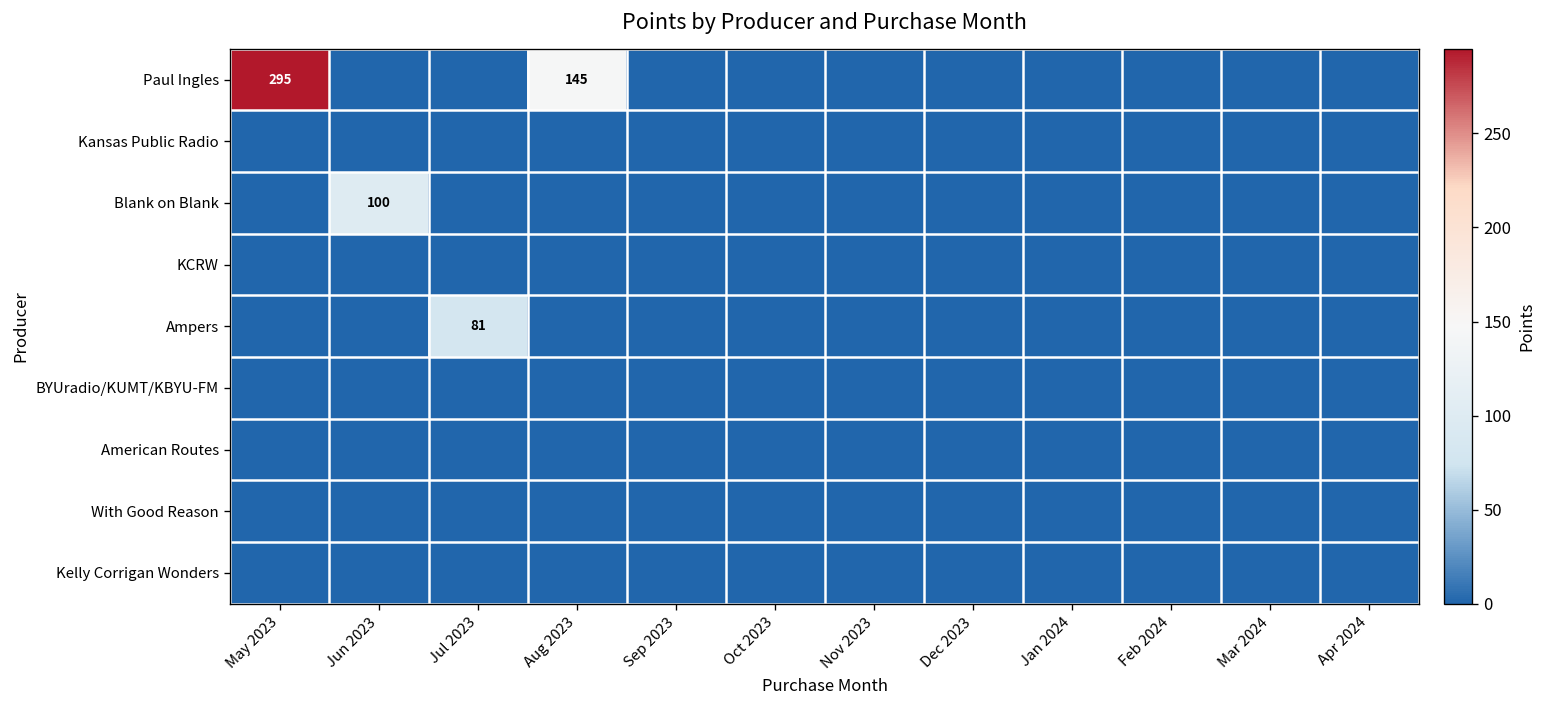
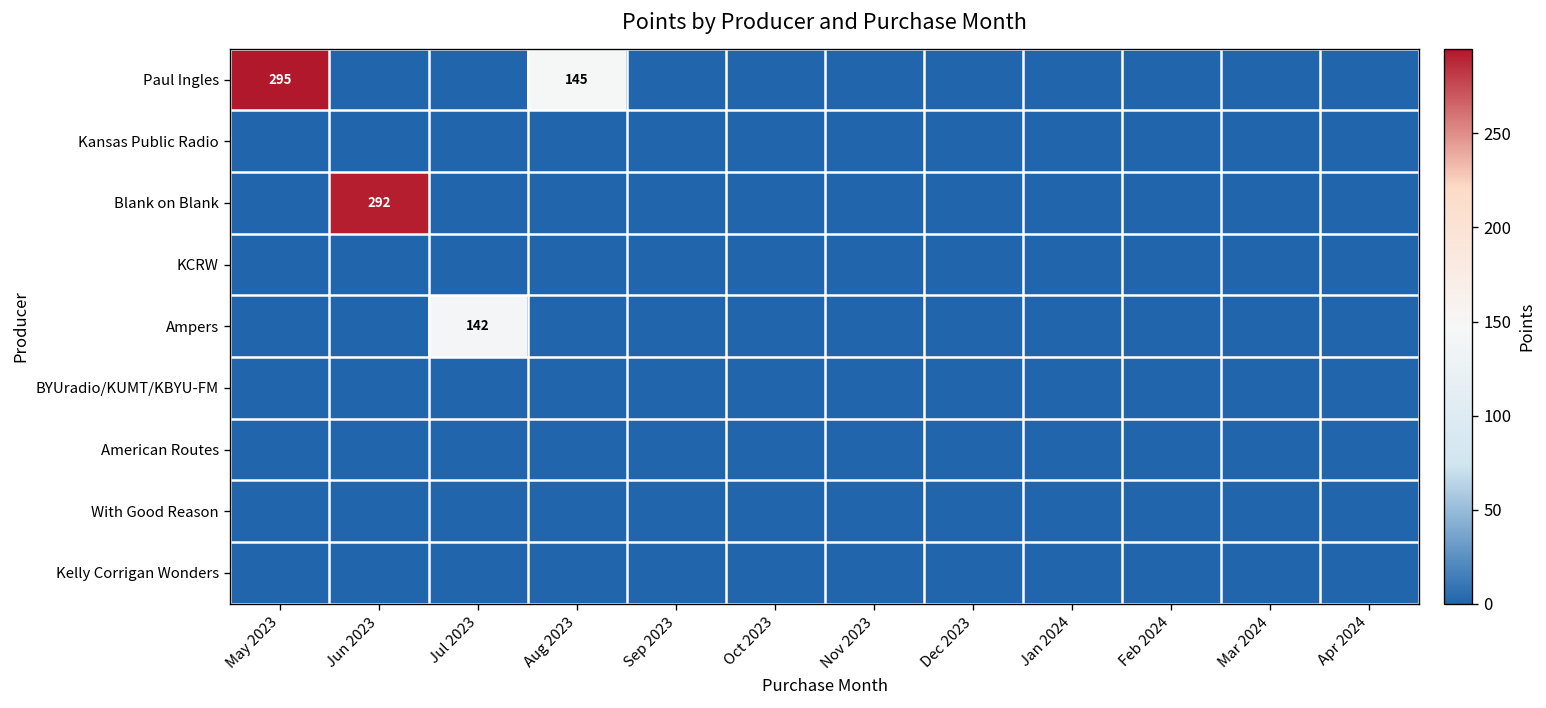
Blank on Blank, Jun 2023: 100 -> 292
Ampers, Jul 2023: 81 -> 142
